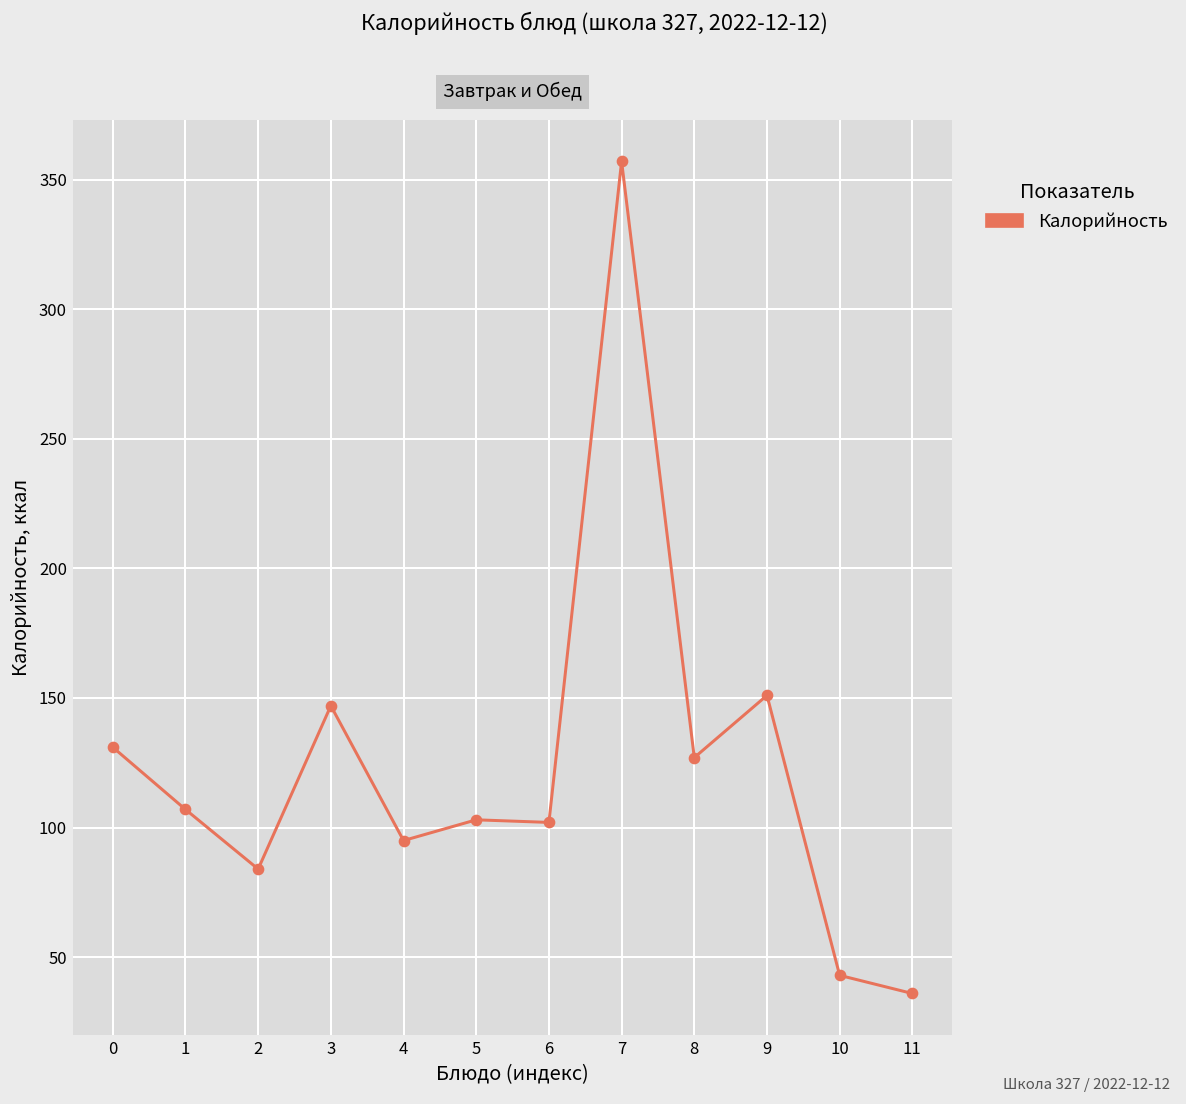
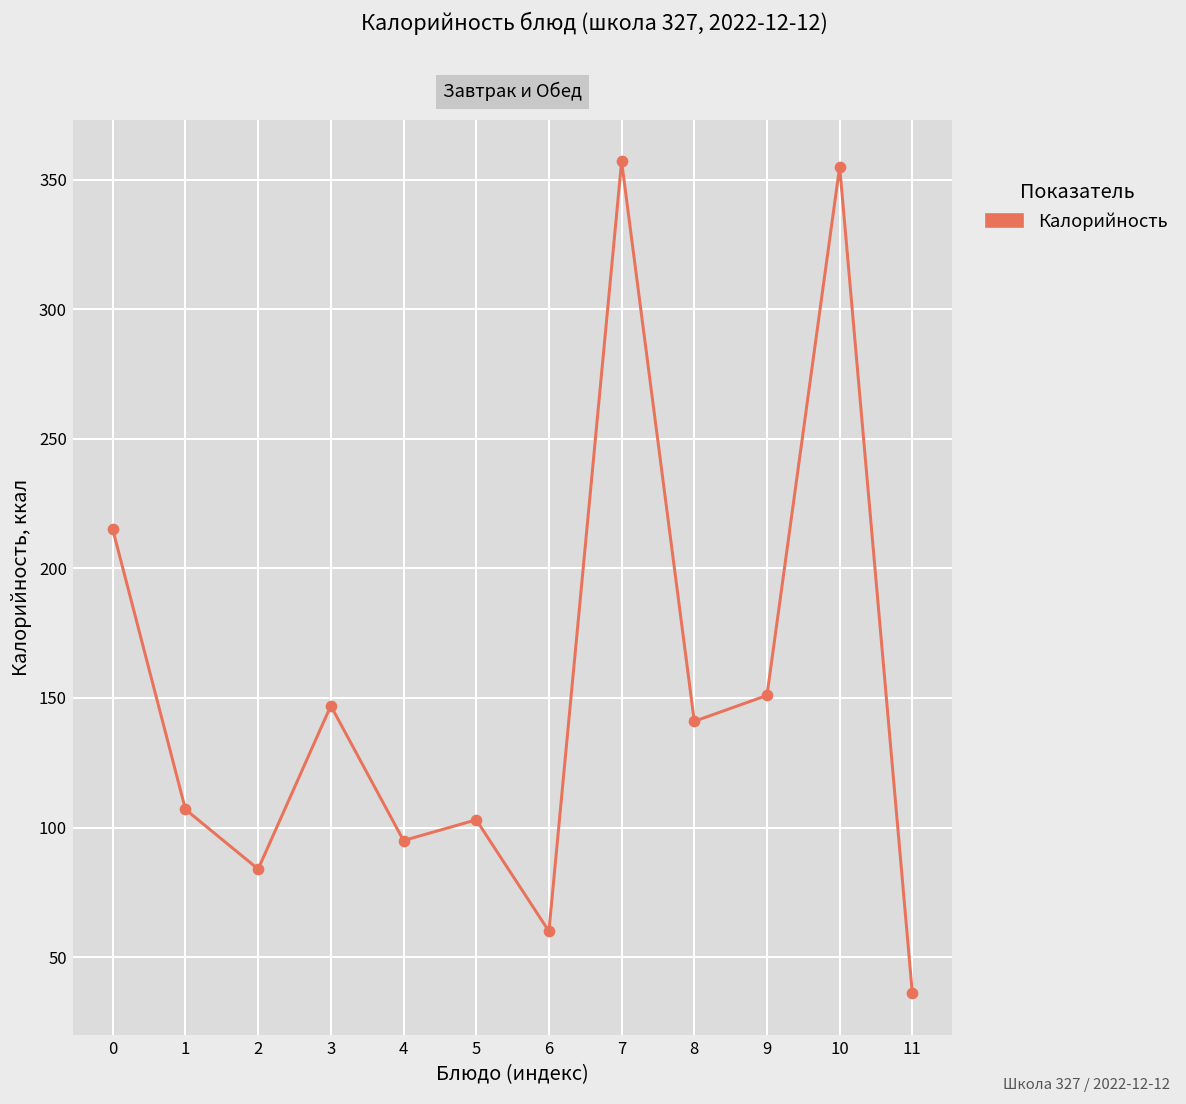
0: 131 -> 215
6: 102 -> 60
8: 127 -> 141
10: 43 -> 355
